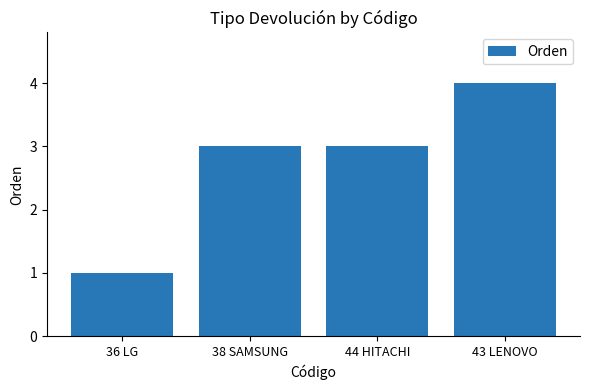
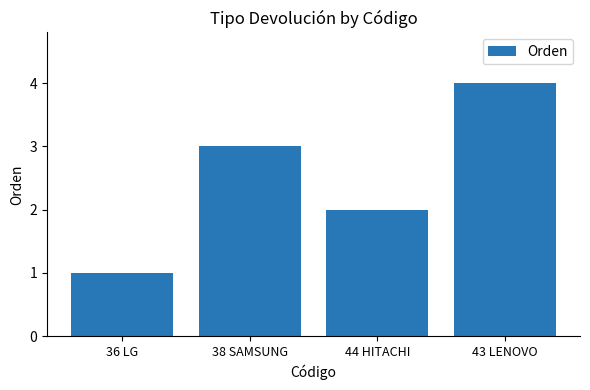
44 HITACHI: 3 -> 2
